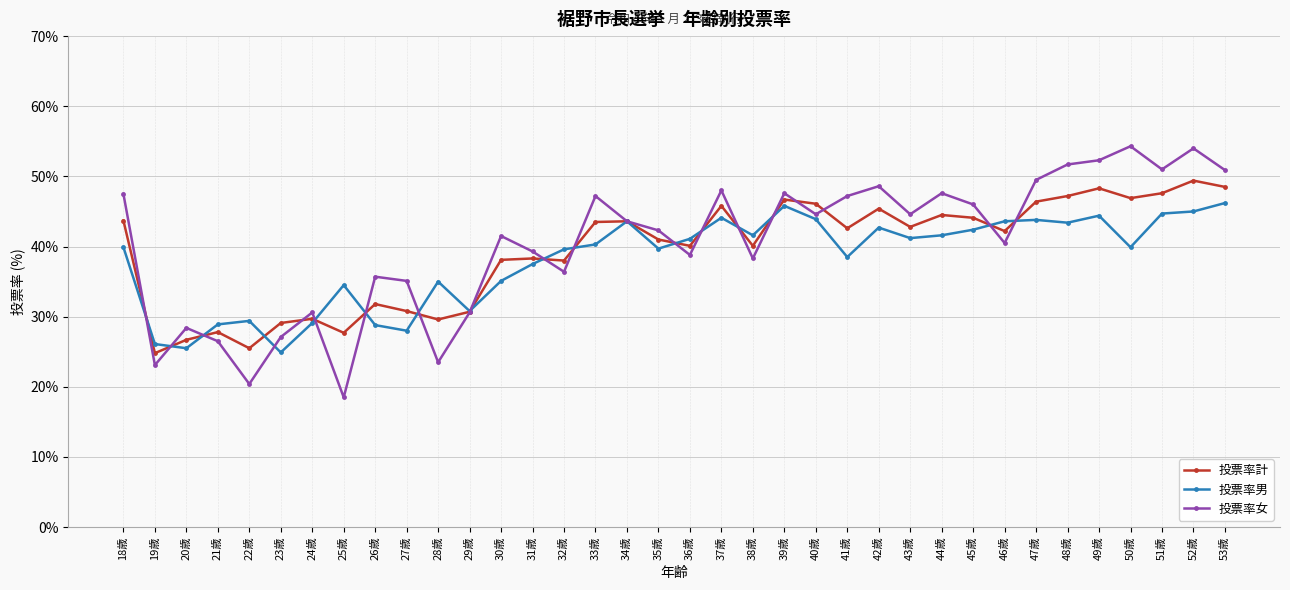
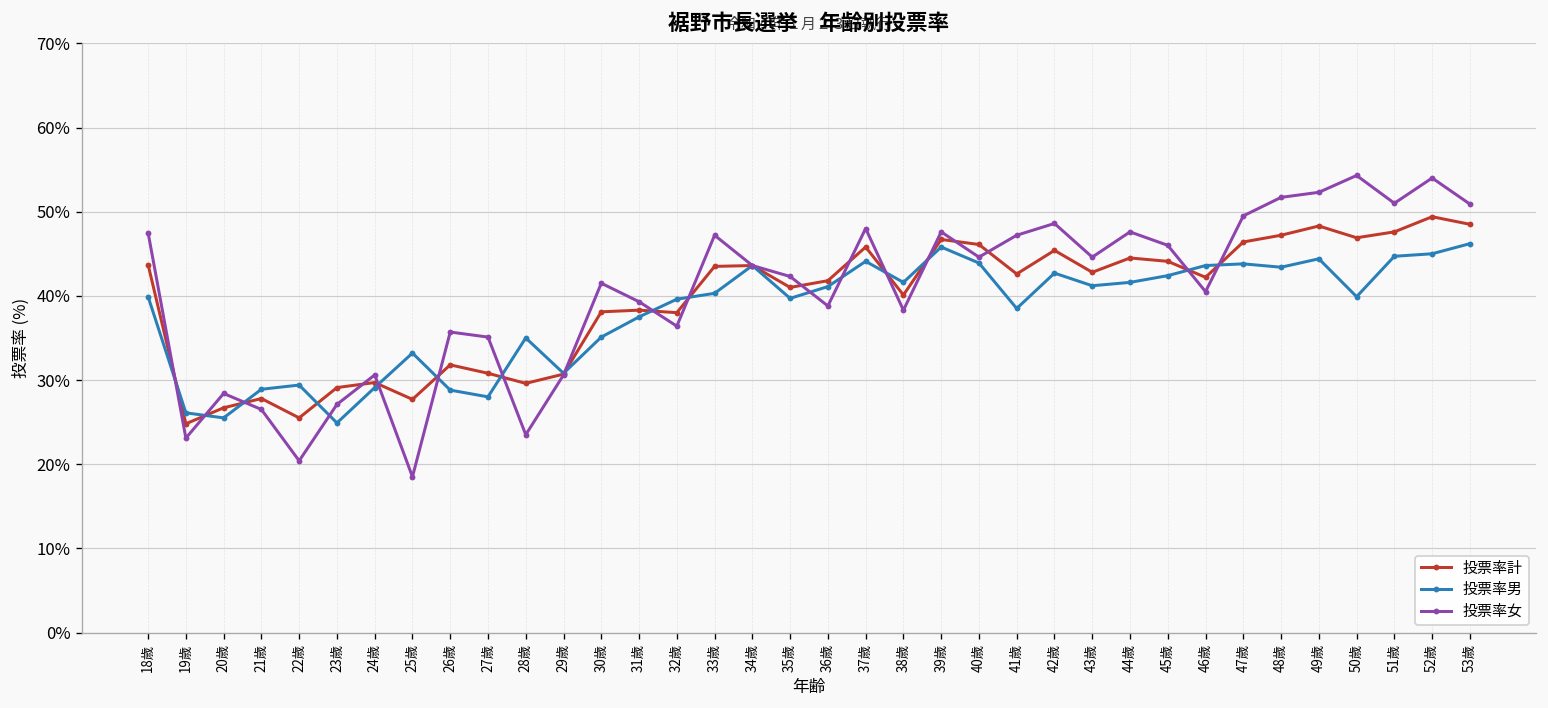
投票率男, 25歳: 35% -> 33%
投票率計, 36歳: 40% -> 42%
